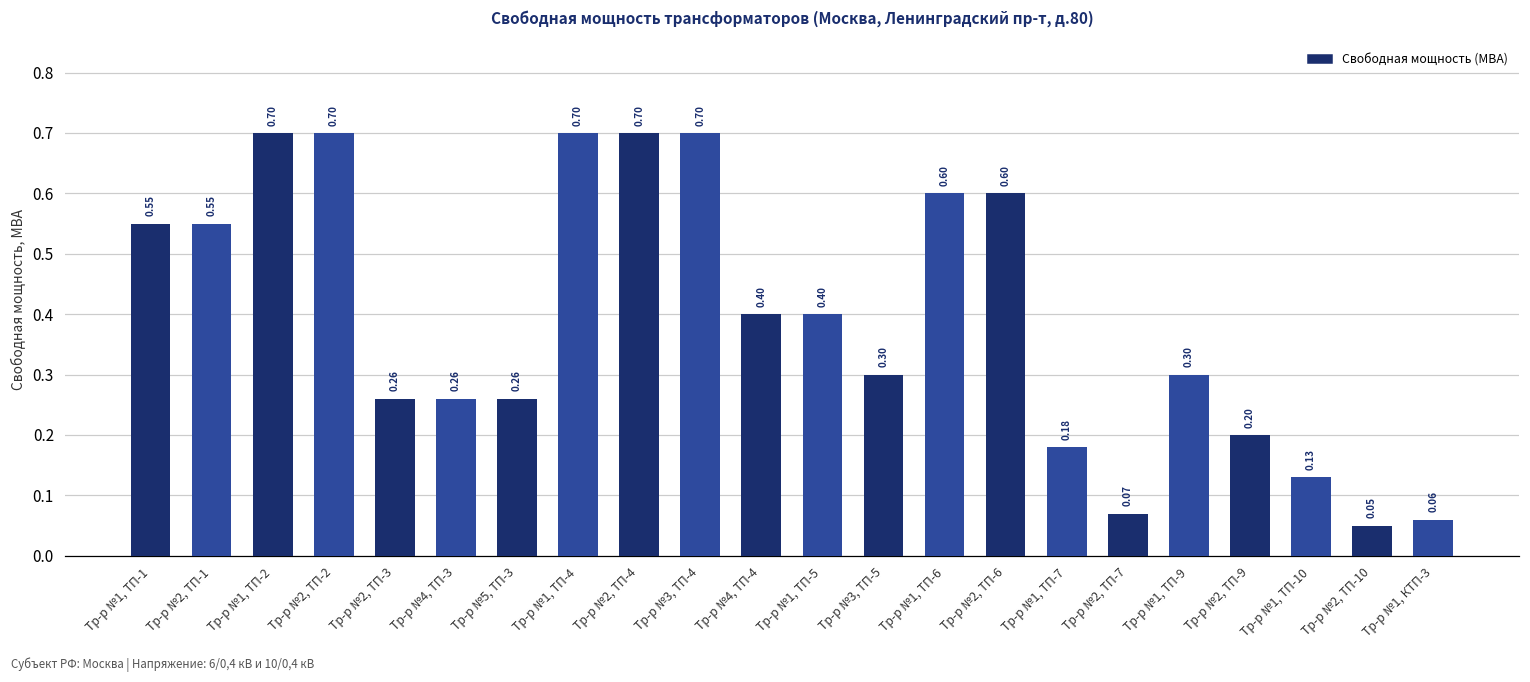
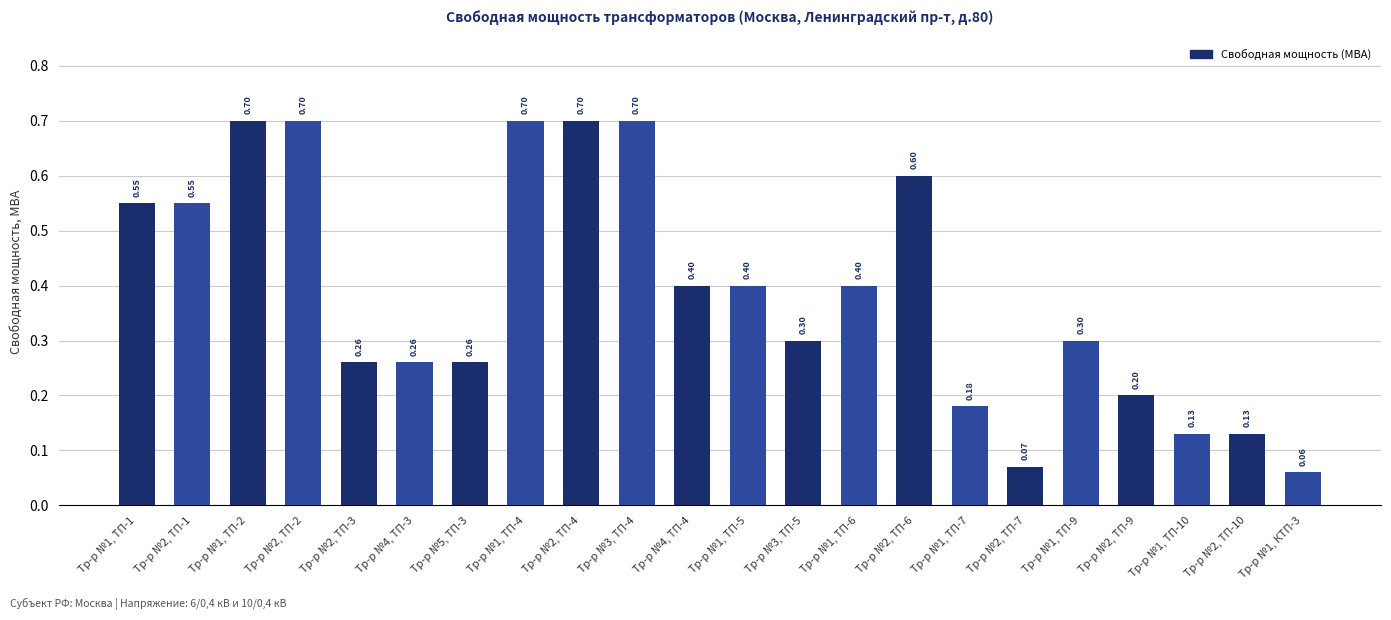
Тр-р №1, ТП-6: 0.60 -> 0.40
Тр-р №2, ТП-10: 0.05 -> 0.13
